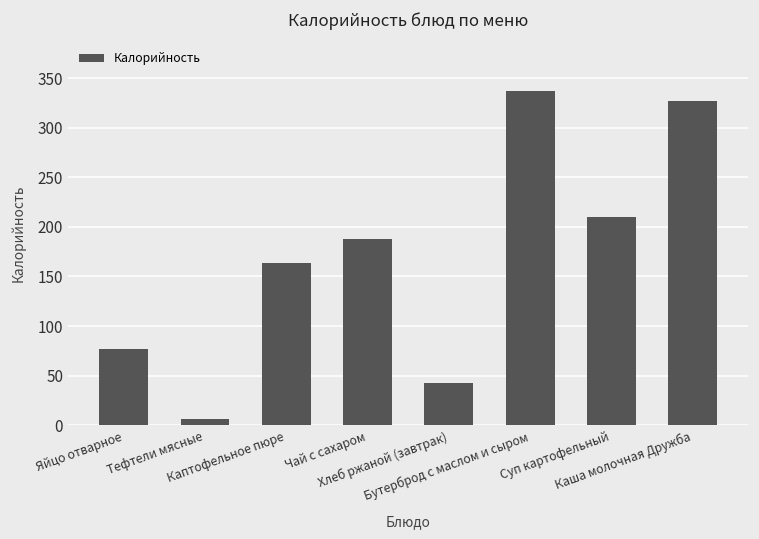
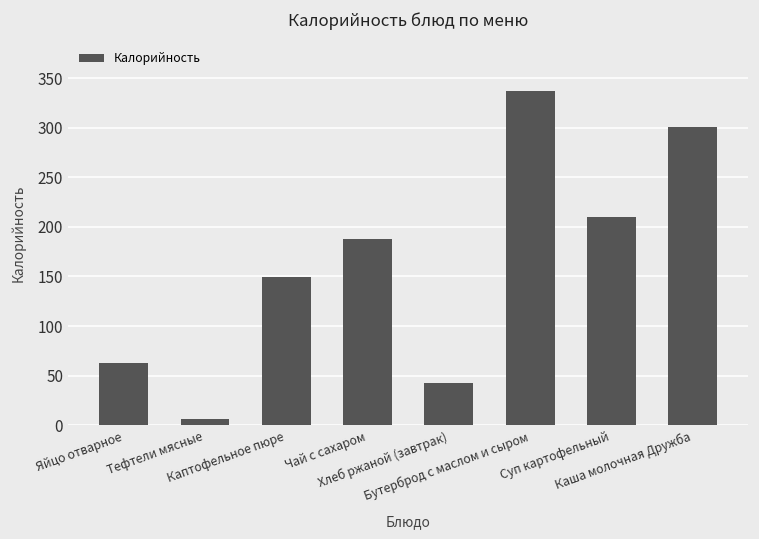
Яйцо отварное: 80 -> 60
Каптофельное пюре: 160 -> 150
Каша молочная Дружба: 330 -> 300
